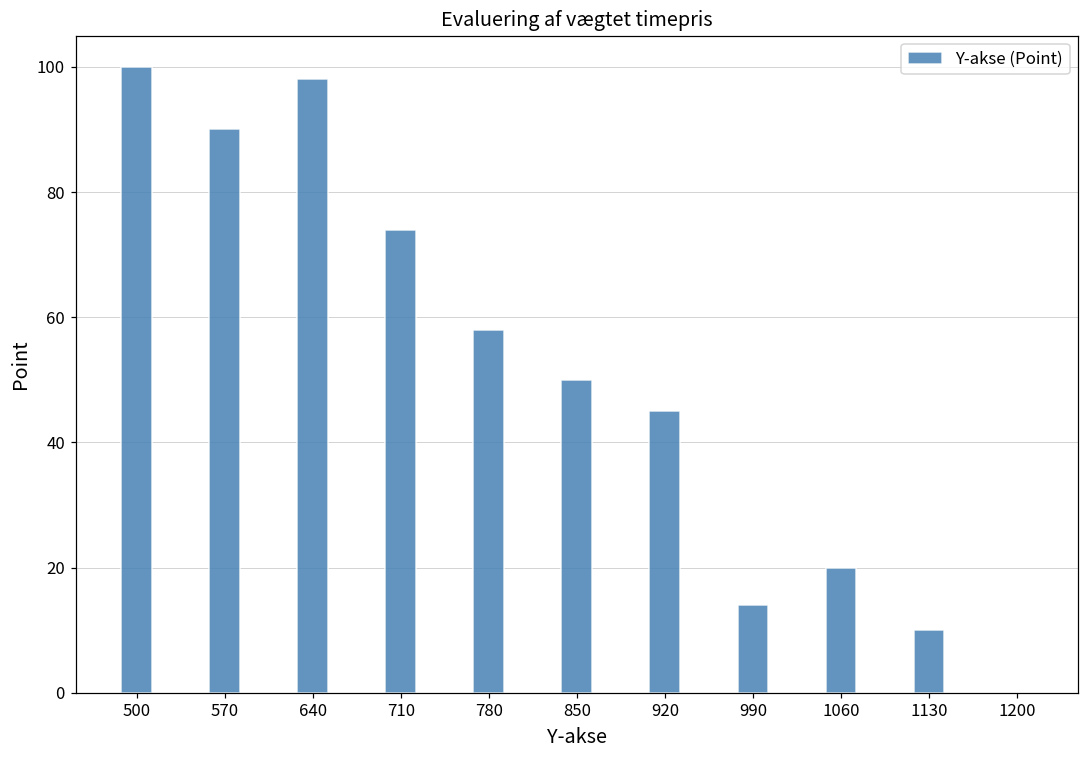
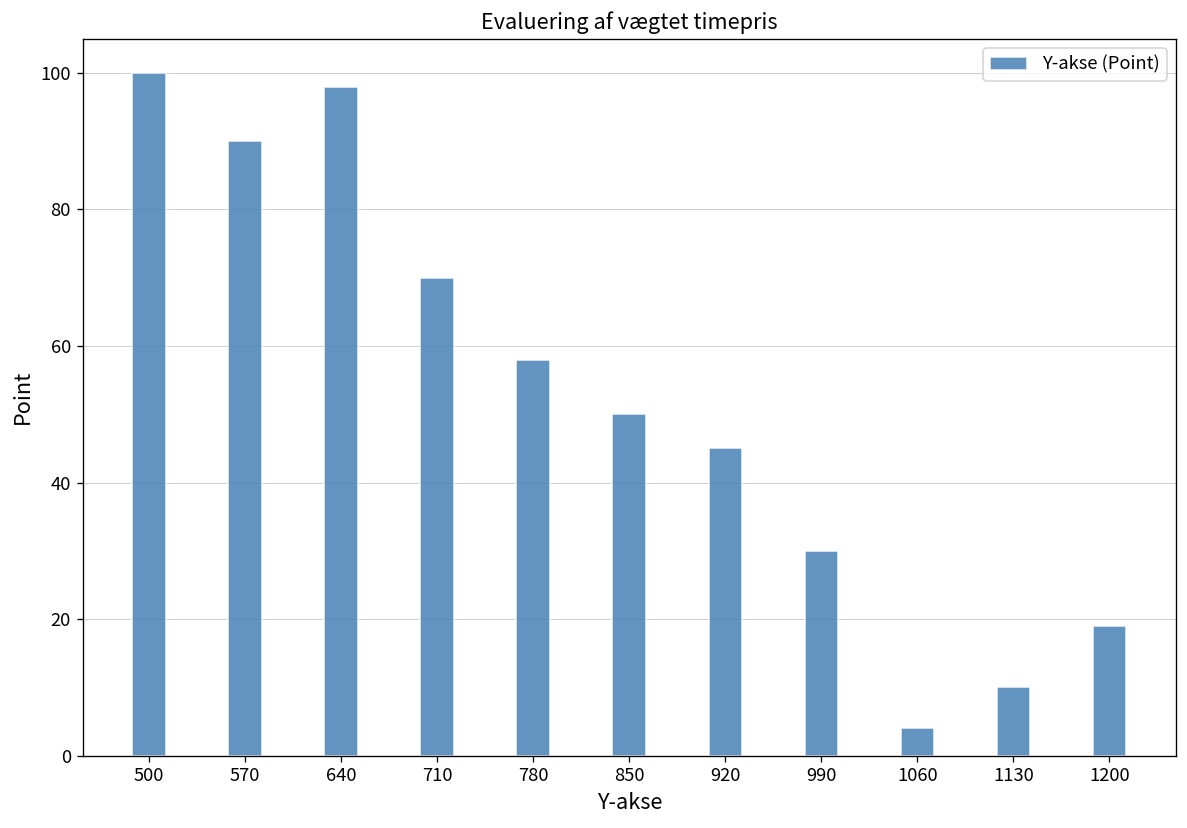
710: 74 -> 70
990: 14 -> 30
1060: 20 -> 4
1200: 0 -> 19
